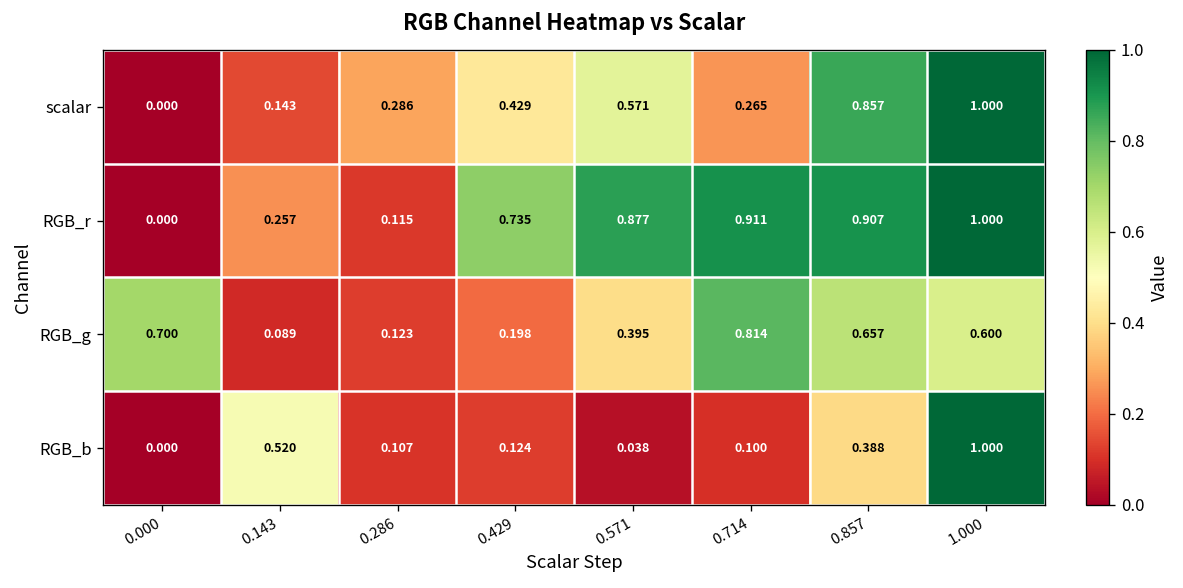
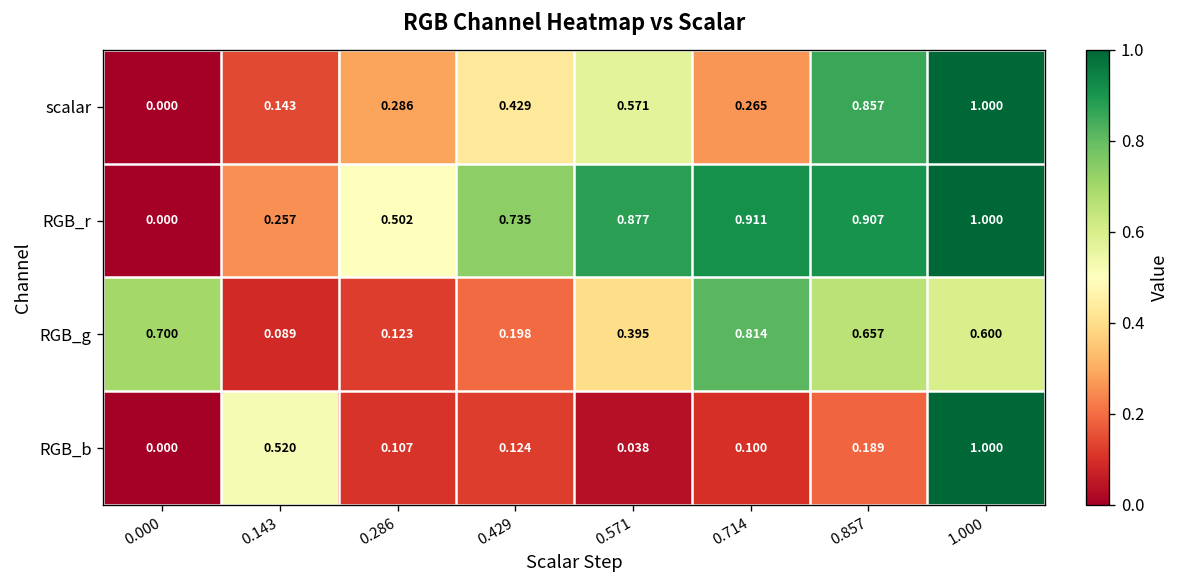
RGB_r, 0.286: 0.115 -> 0.502
RGB_b, 0.857: 0.388 -> 0.189
